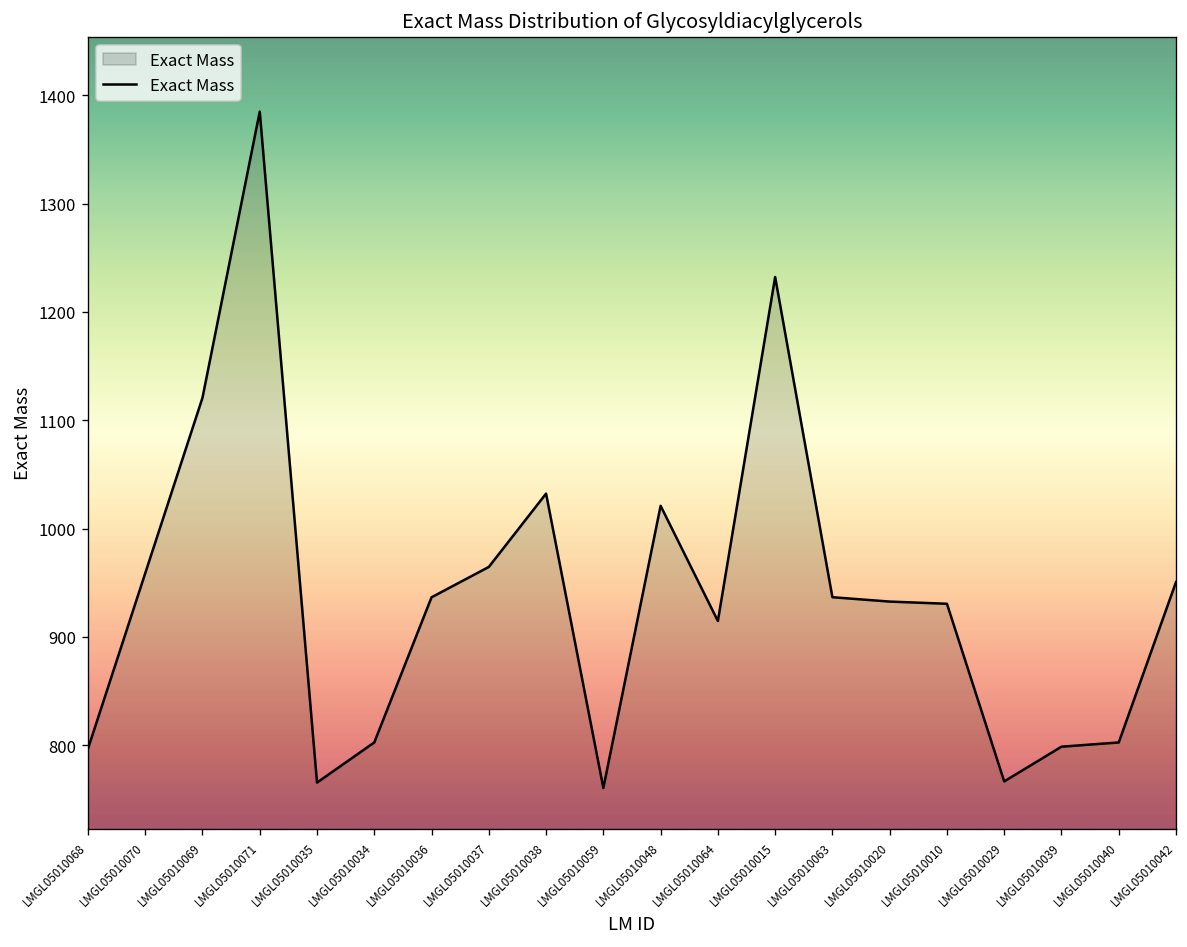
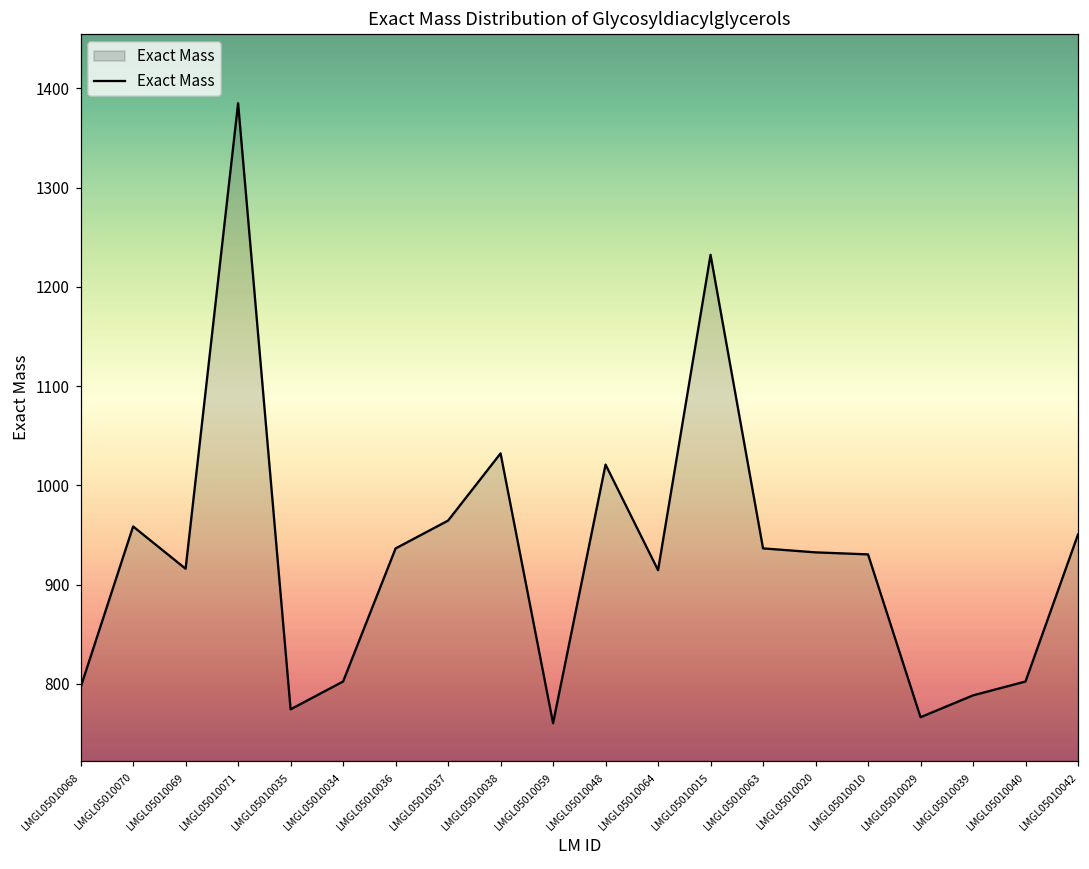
LMGL05010069: 1120 -> 920
LMGL05010035: 765 -> 774
LMGL05010039: 800 -> 790
